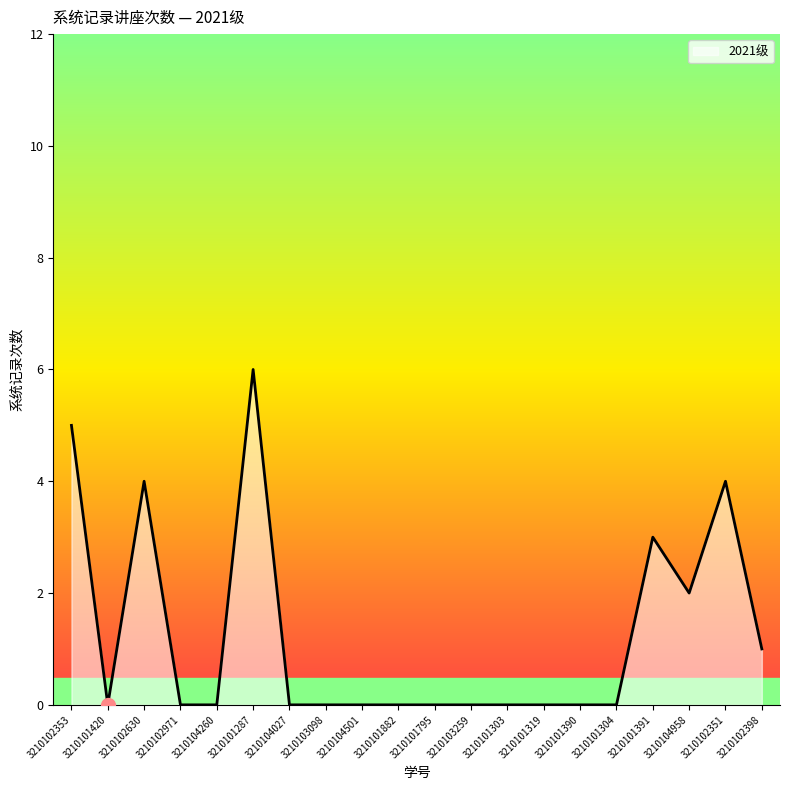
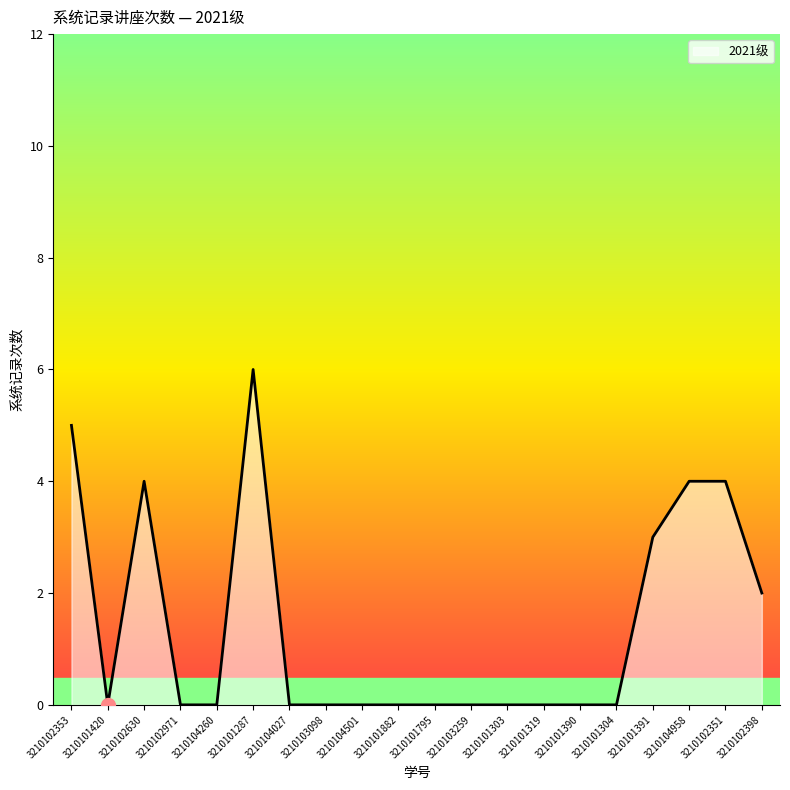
2021级, 3210104958: 2 -> 4
2021级, 3210102398: 1 -> 2
